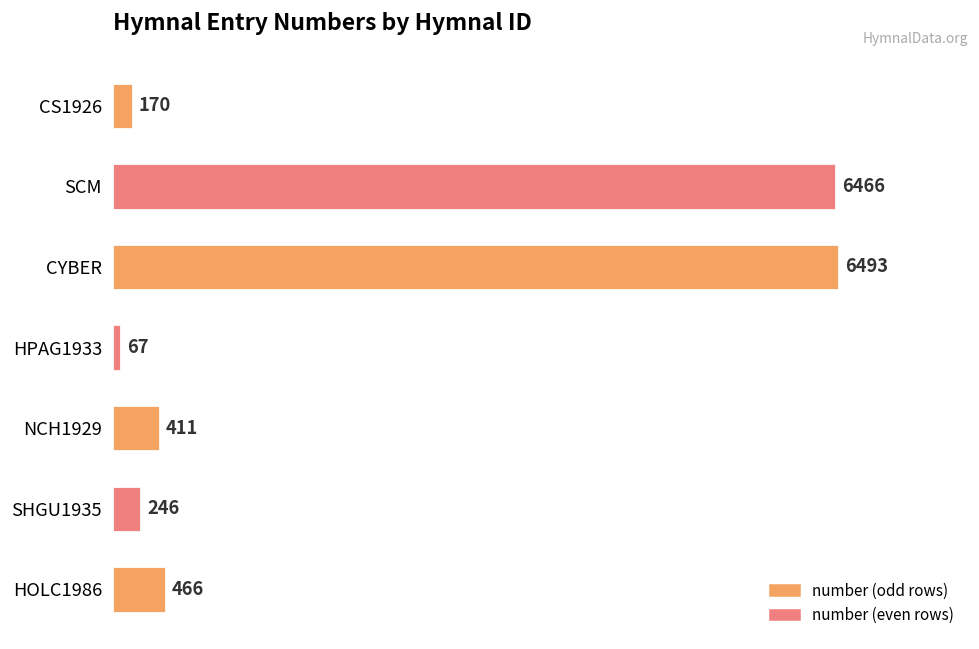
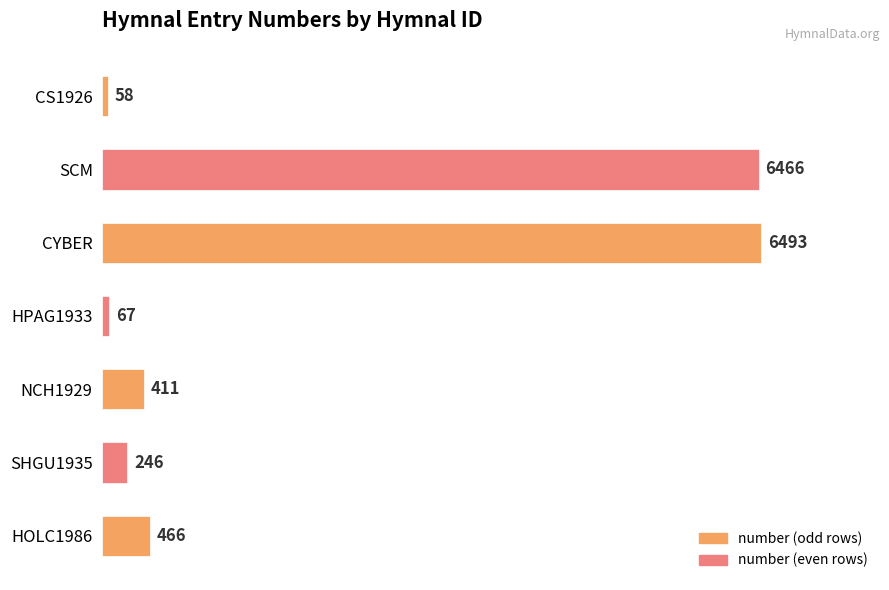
CS1926: 170 -> 58
